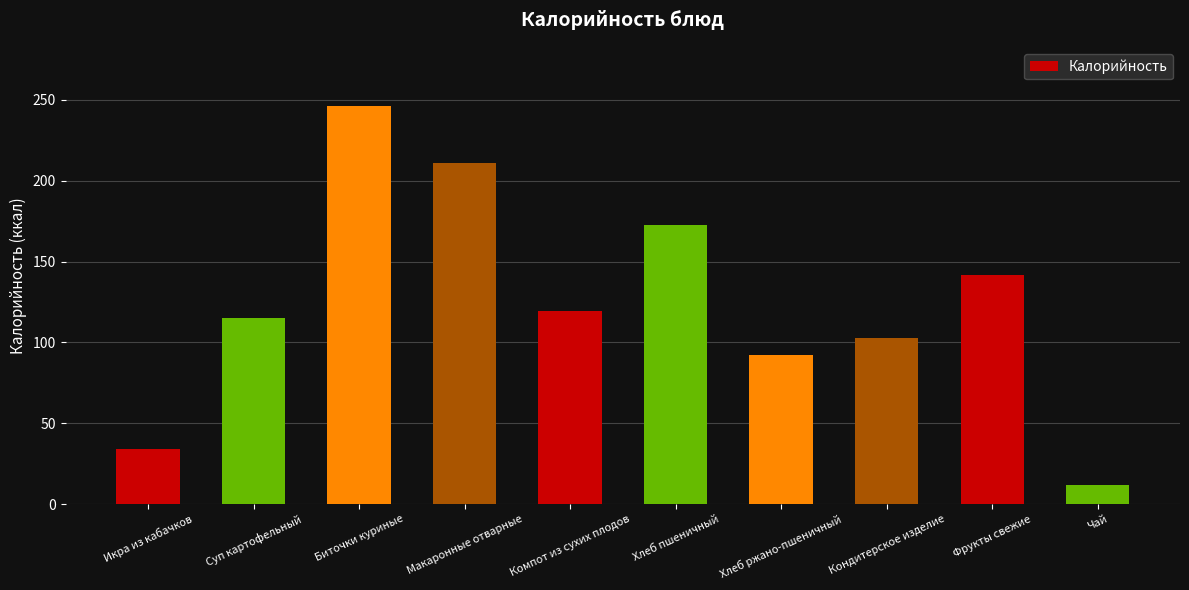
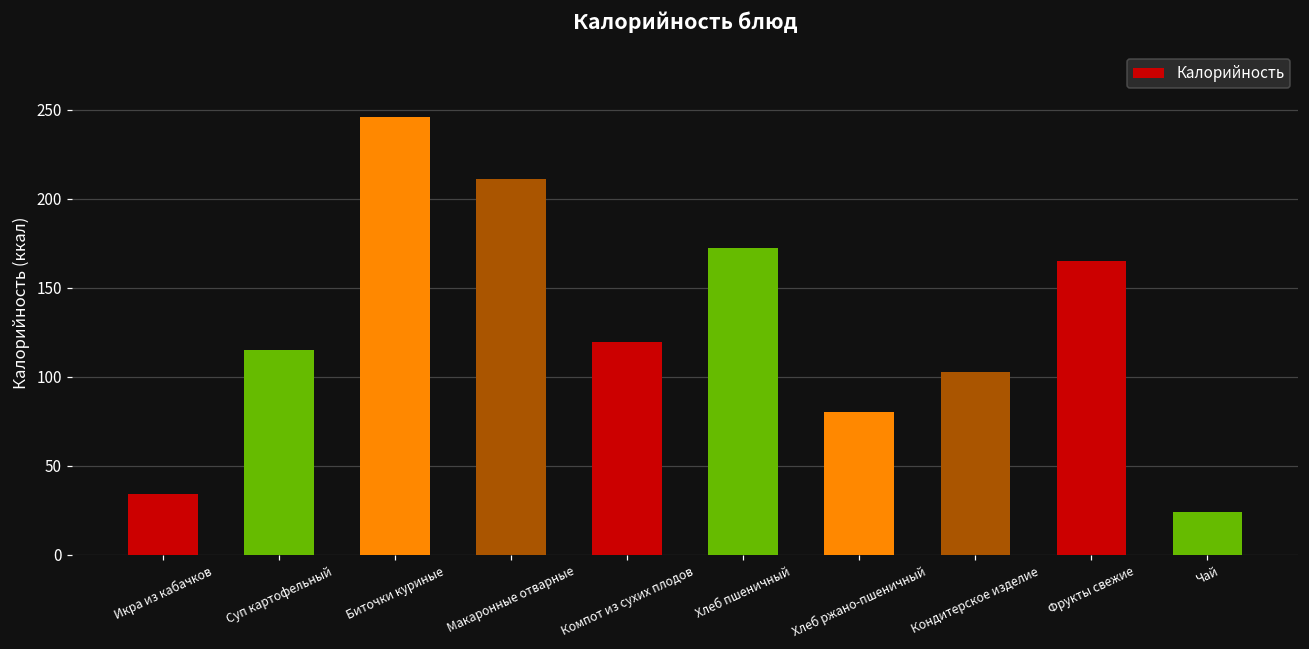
Хлеб ржано-пшеничный: 92 -> 80
Фрукты свежие: 142 -> 165
Чай: 12 -> 24
